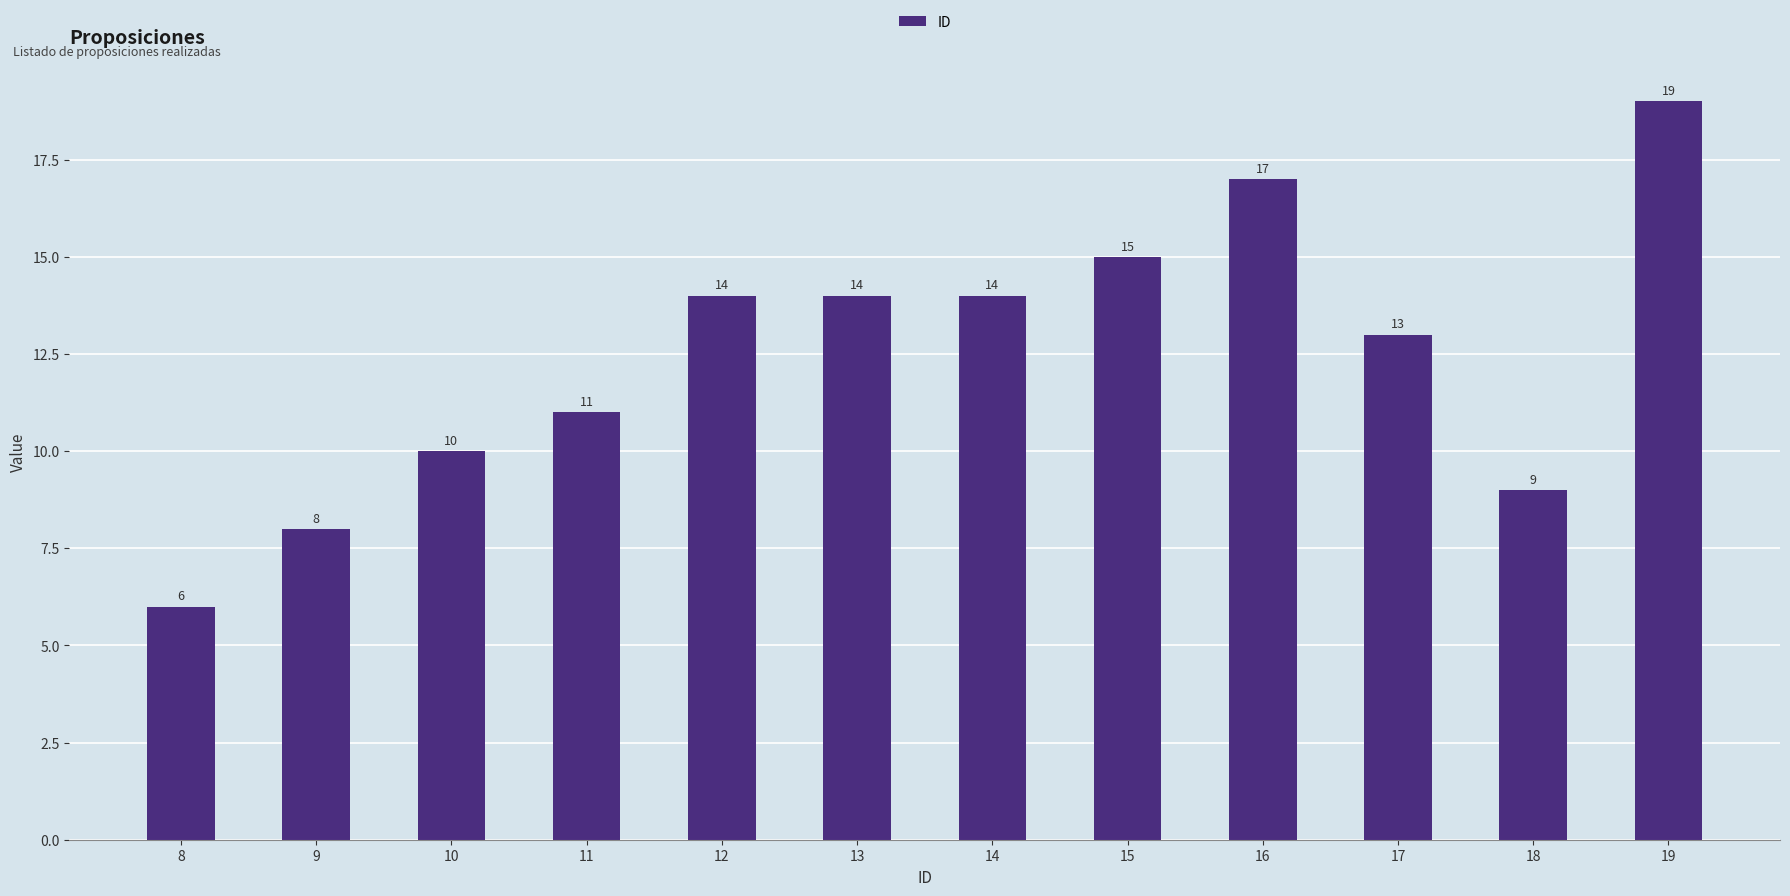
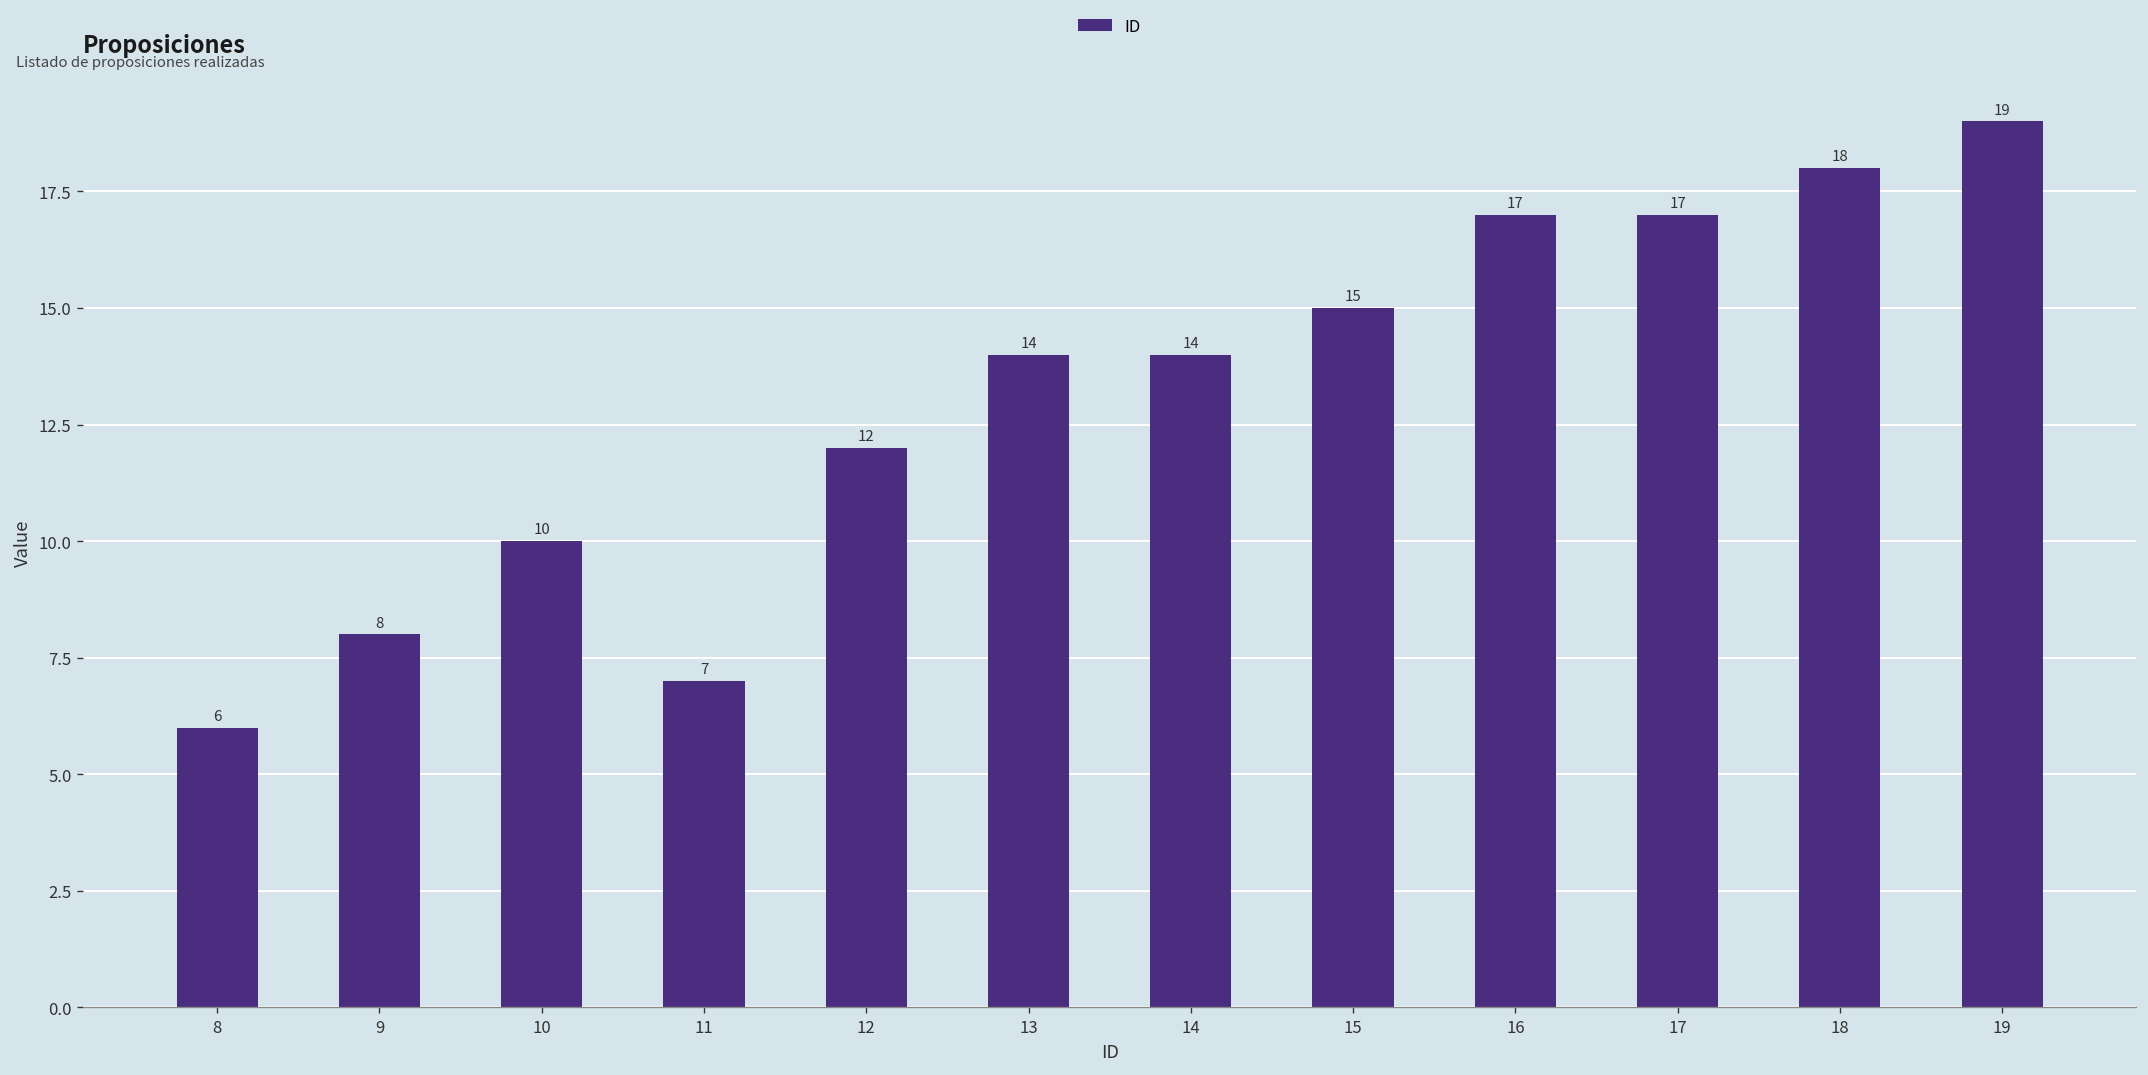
11: 11 -> 7
12: 14 -> 12
17: 13 -> 17
18: 9 -> 18
